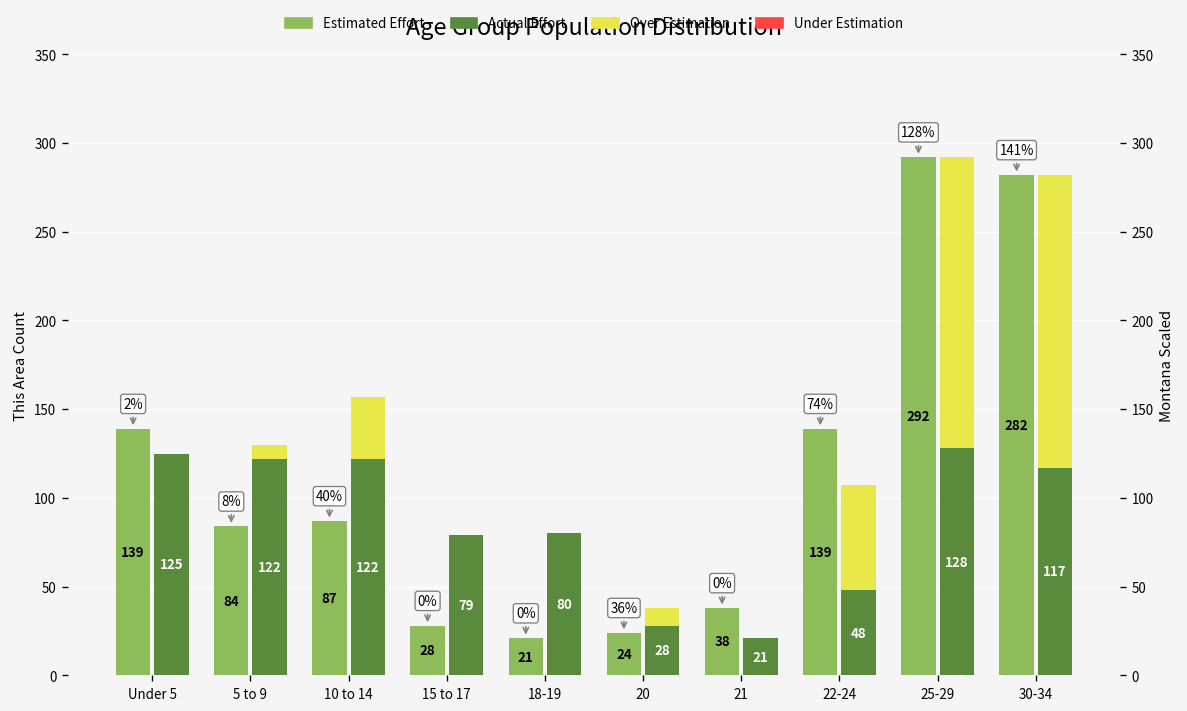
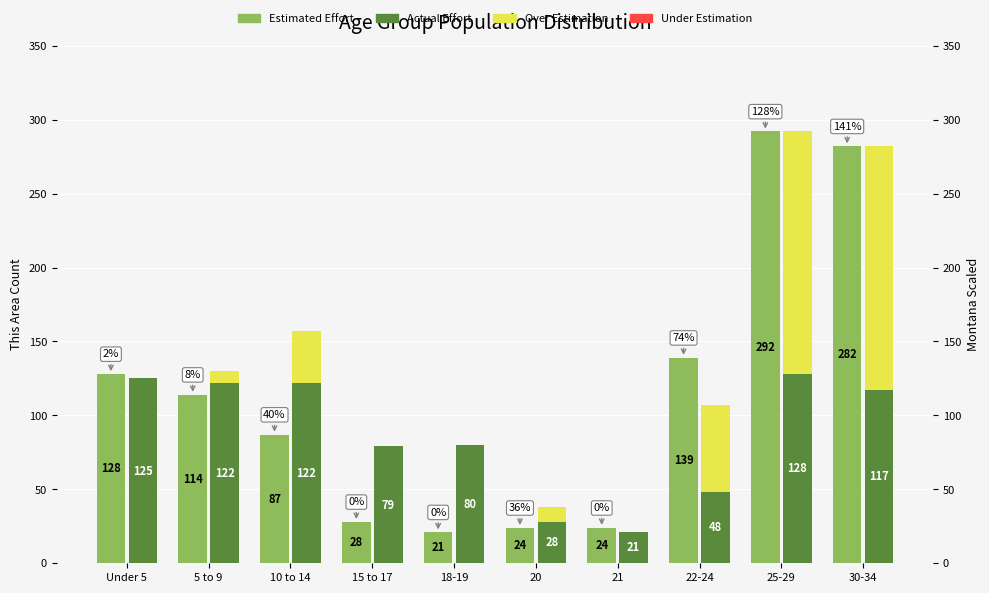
Estimated Effort, Under 5: 139 -> 128
Estimated Effort, 5 to 9: 84 -> 114
Estimated Effort, 21: 38 -> 24
